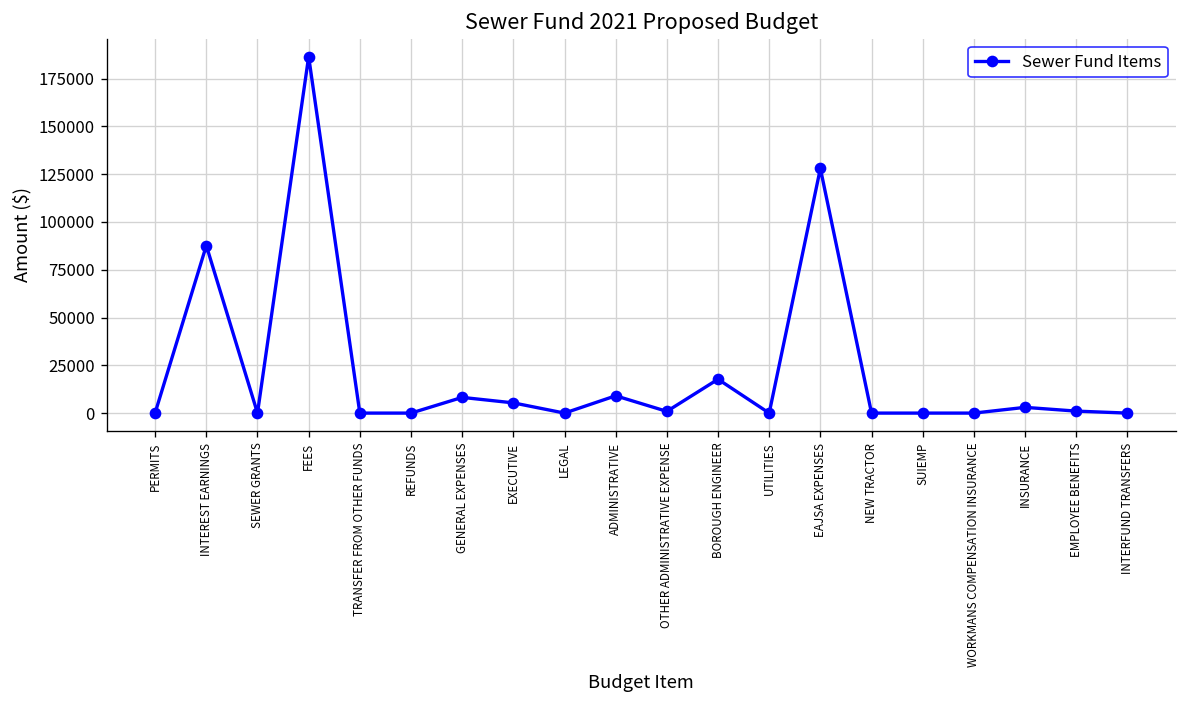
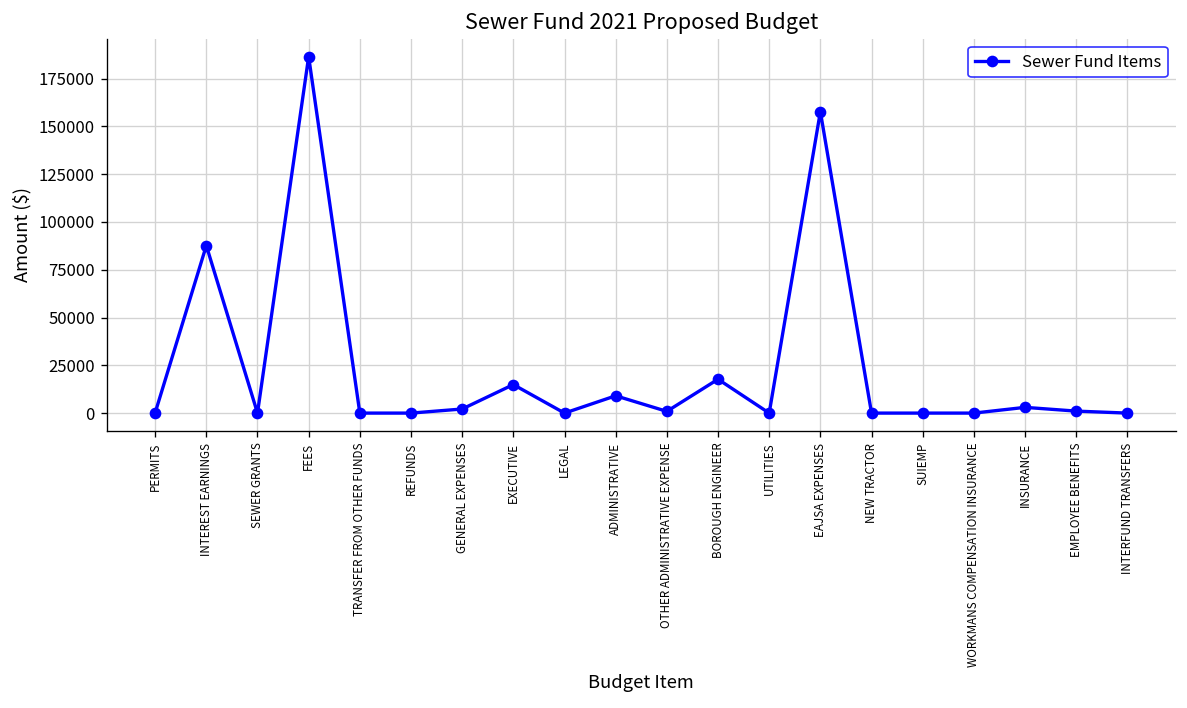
GENERAL EXPENSES: 8000 -> 2000
EXECUTIVE: 5000 -> 15000
EAJSA EXPENSES: 128000 -> 158000
